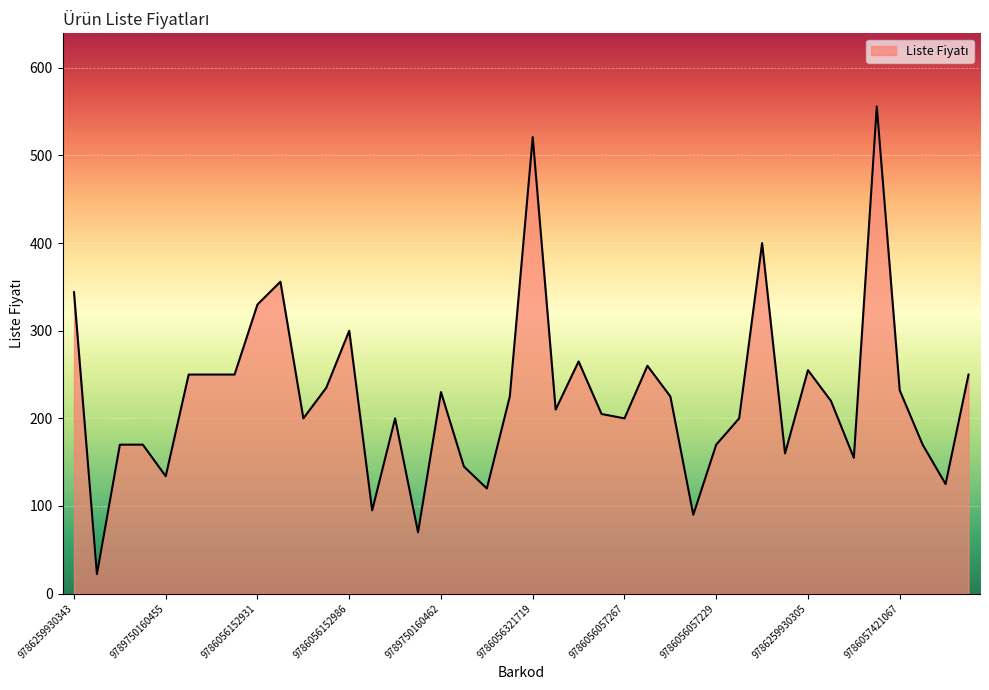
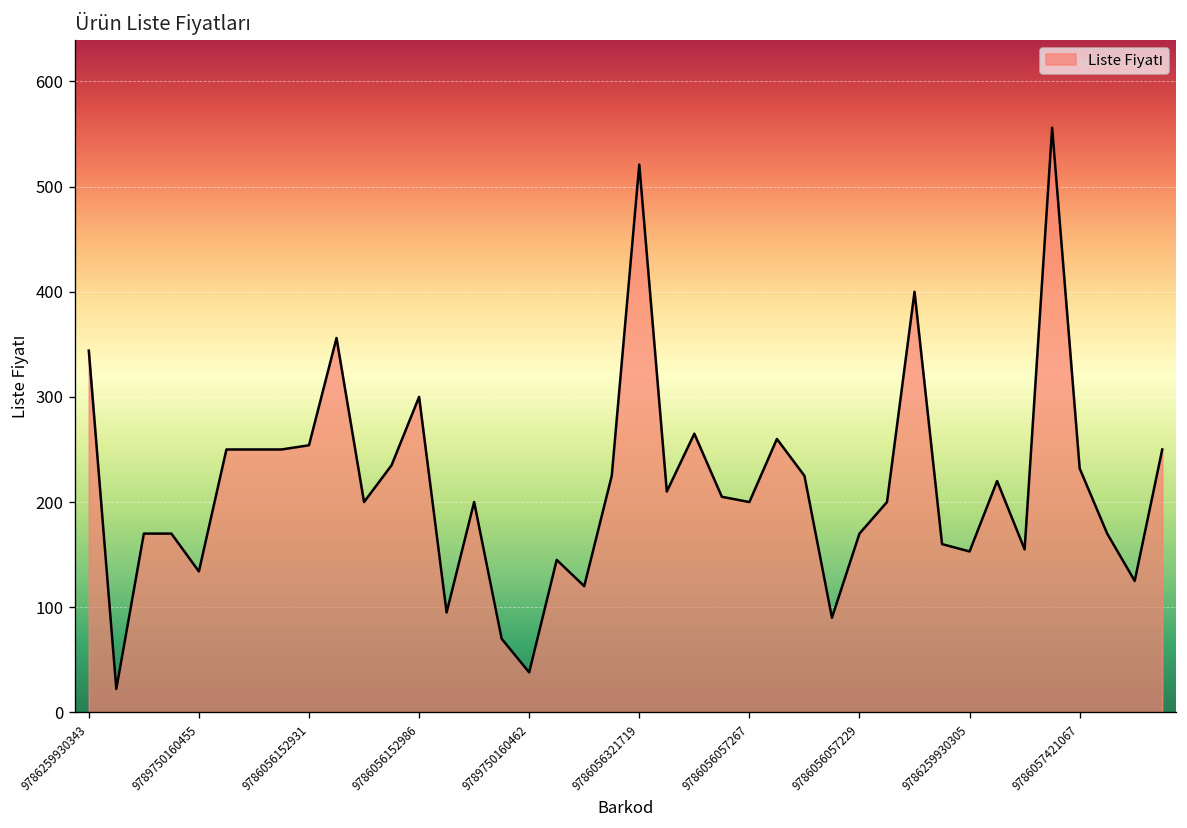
9786056152931: 330 -> 250
9789750160462: 230 -> 40
9786259930305: 260 -> 150
